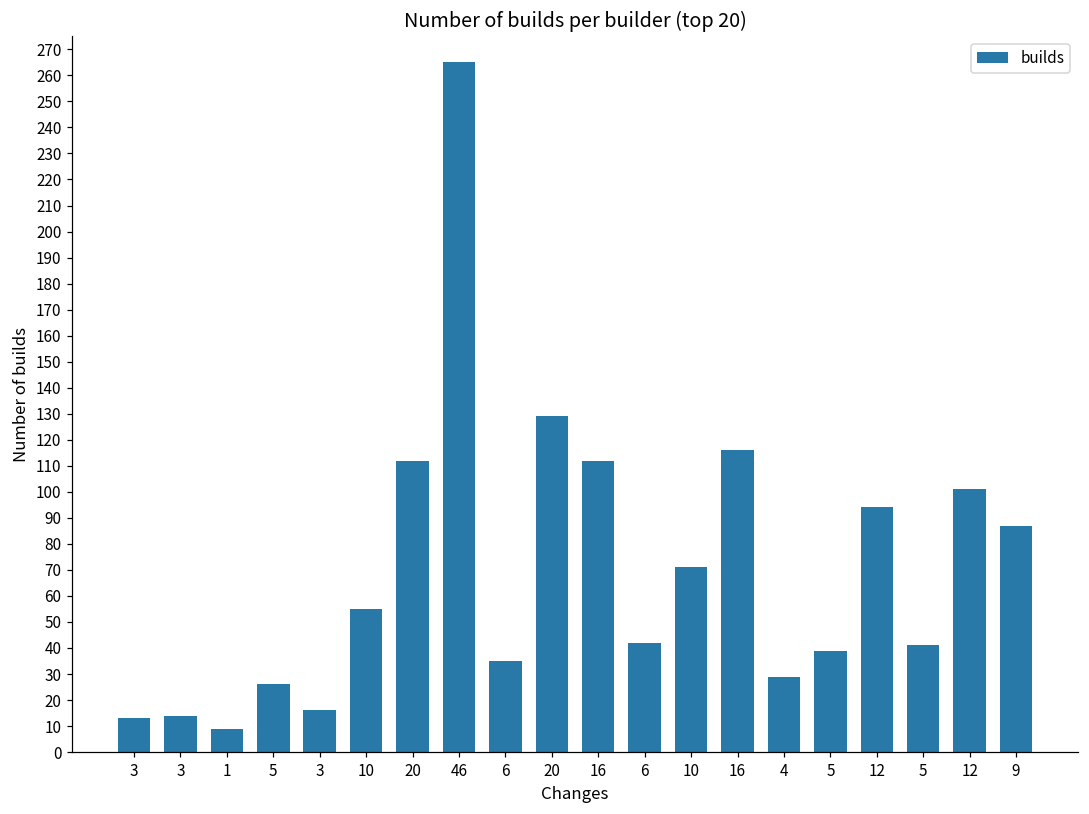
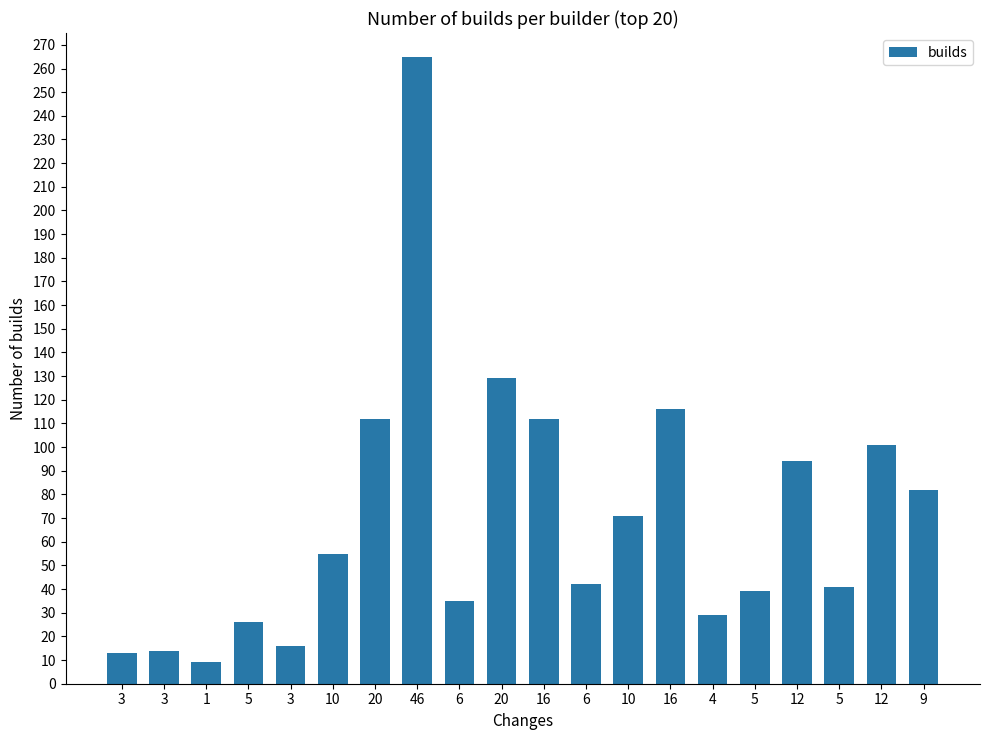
9: 87 -> 82
